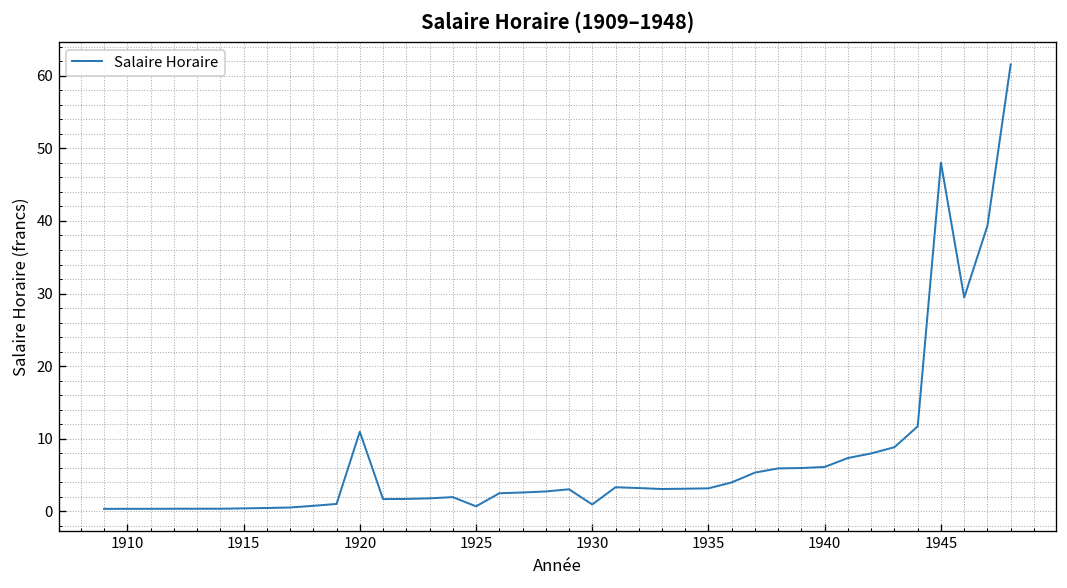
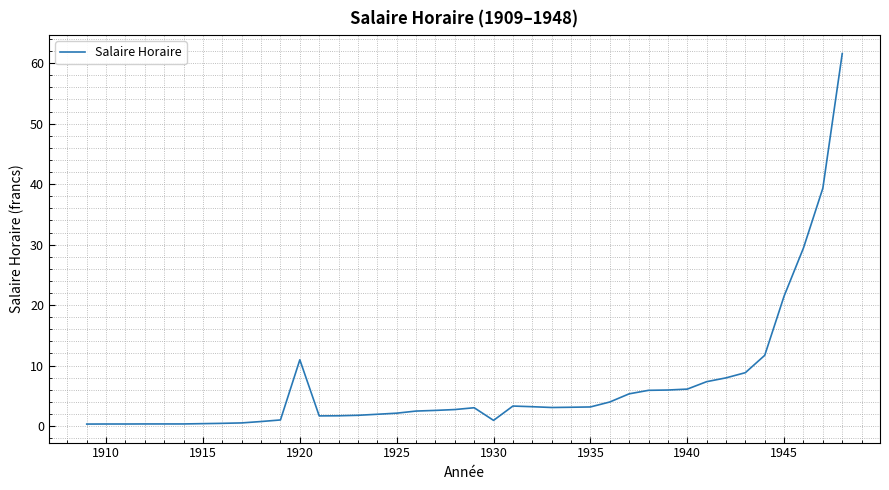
1925: 1 -> 2
1945: 48 -> 21
